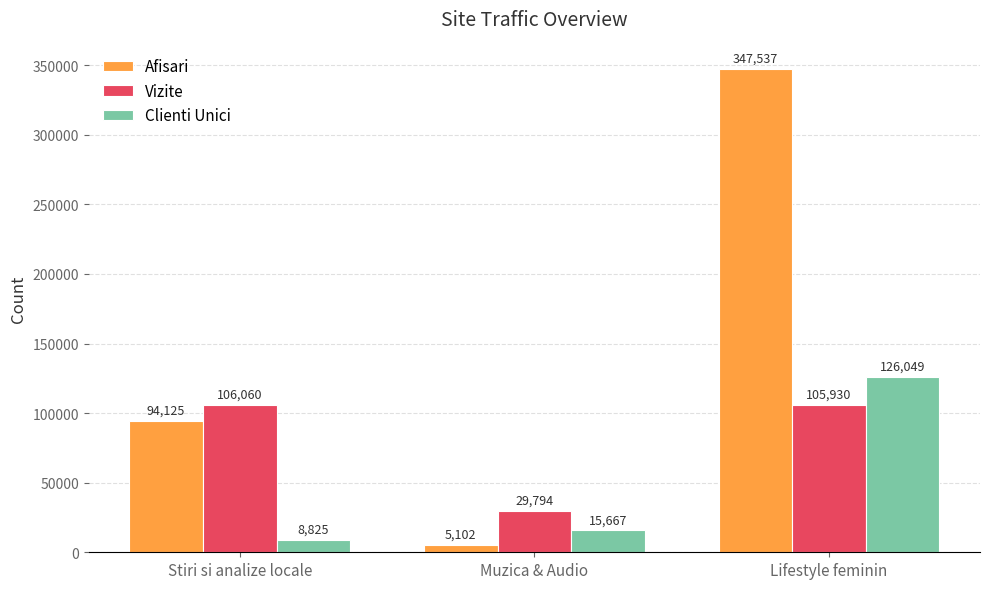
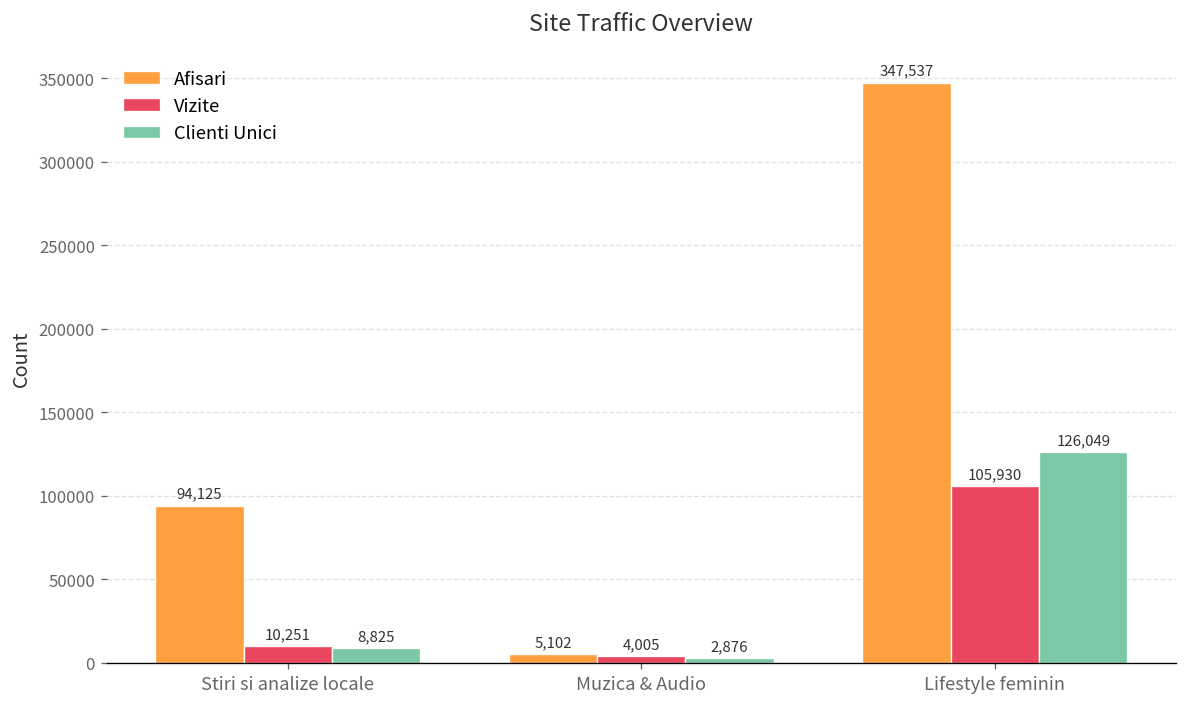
Vizite, Stiri si analize locale: 106,060 -> 10,251
Vizite, Muzica & Audio: 29,794 -> 4,005
Clienti Unici, Muzica & Audio: 15,667 -> 2,876
